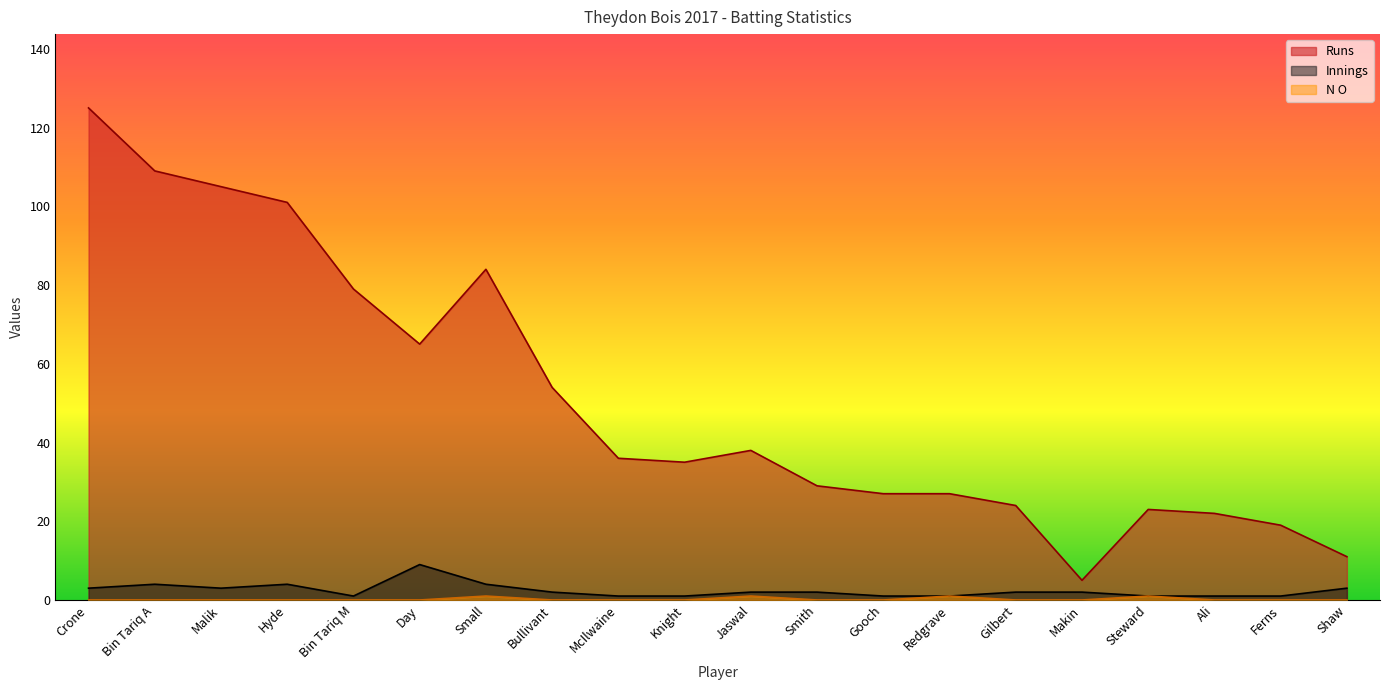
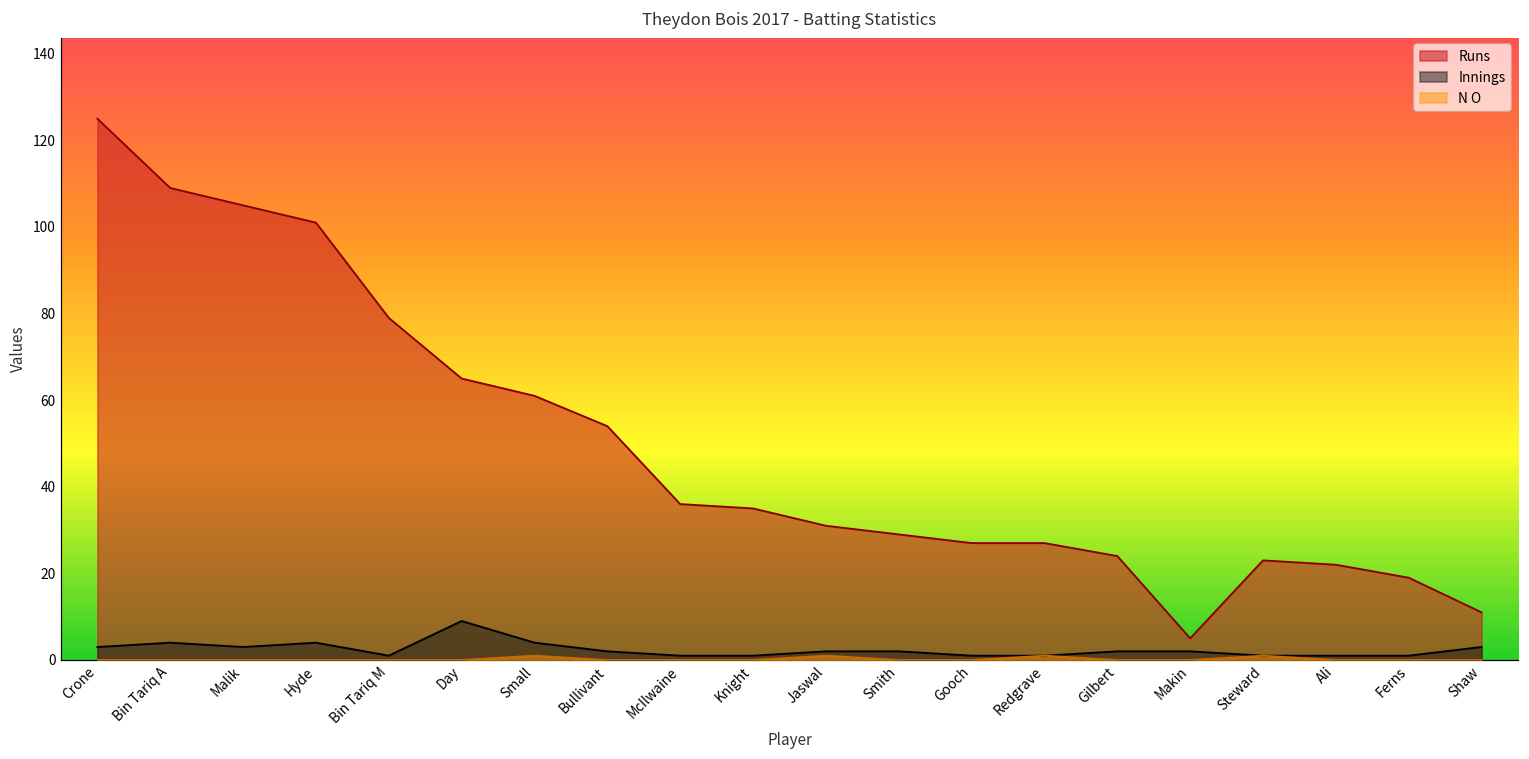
Runs, Small: 84 -> 61
Runs, Jaswal: 38 -> 31
